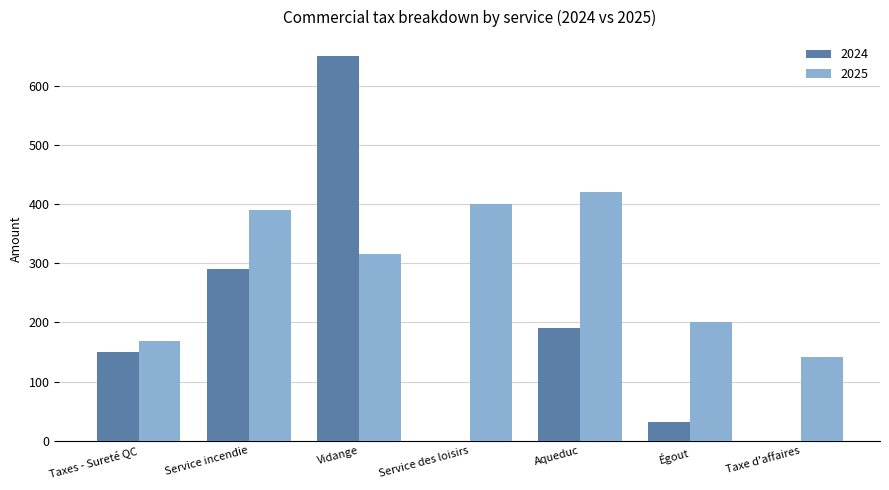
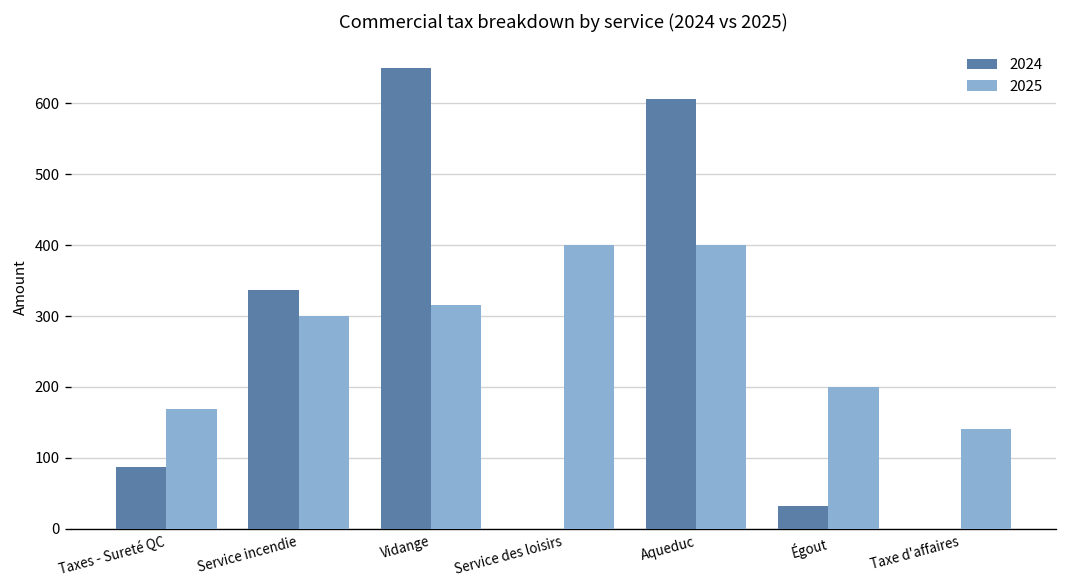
2024, Taxes - Sureté QC: 150 -> 90
2024, Service incendie: 290 -> 340
2025, Service incendie: 390 -> 300
2024, Aqueduc: 190 -> 610
2025, Aqueduc: 420 -> 400
